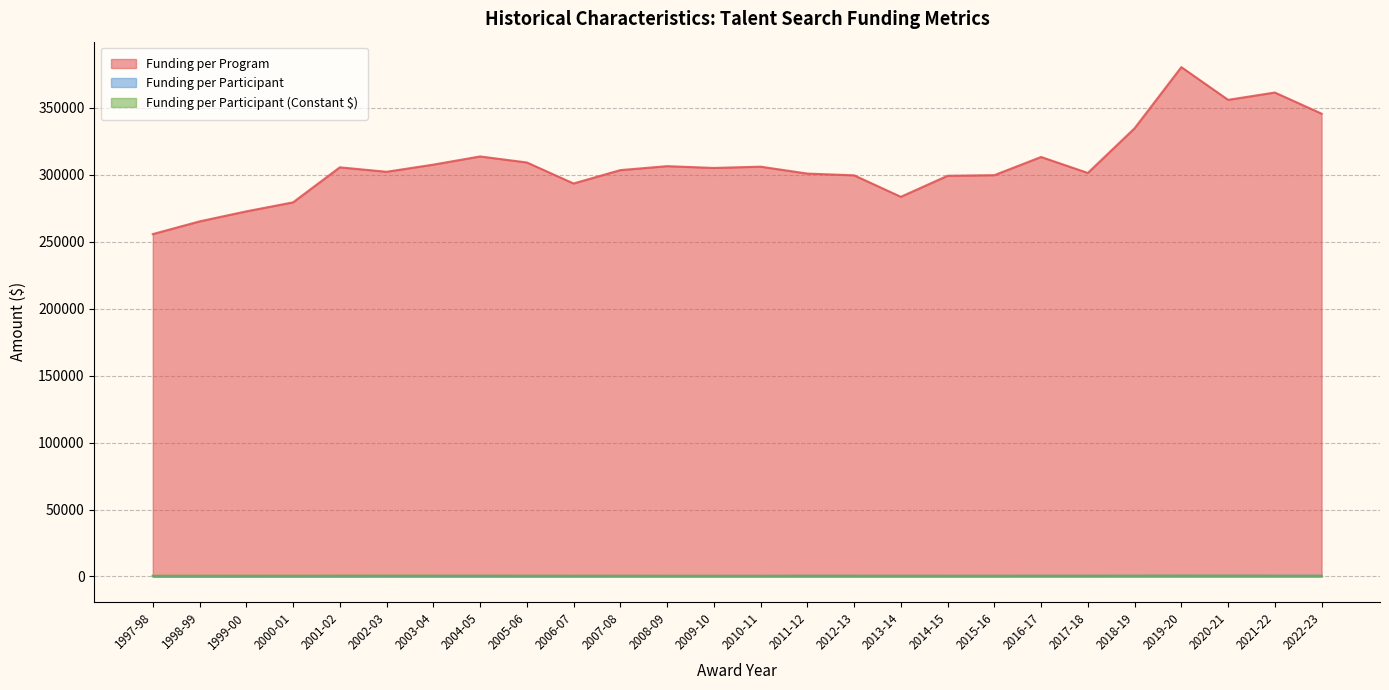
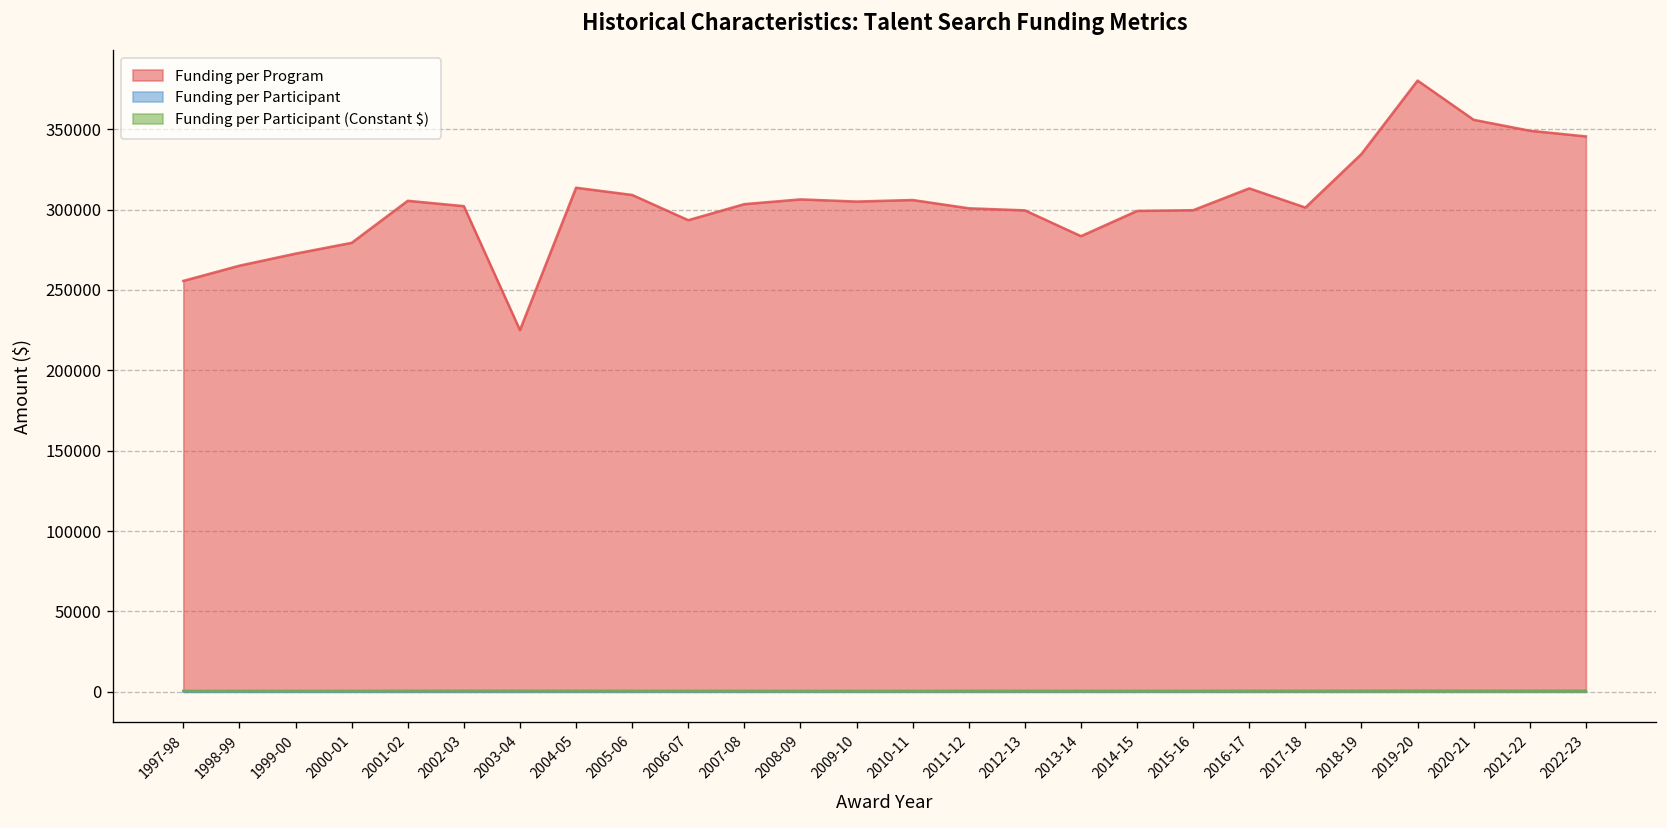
Funding per Program, 2003-04: 307000 -> 225000
Funding per Program, 2021-22: 361000 -> 349000
